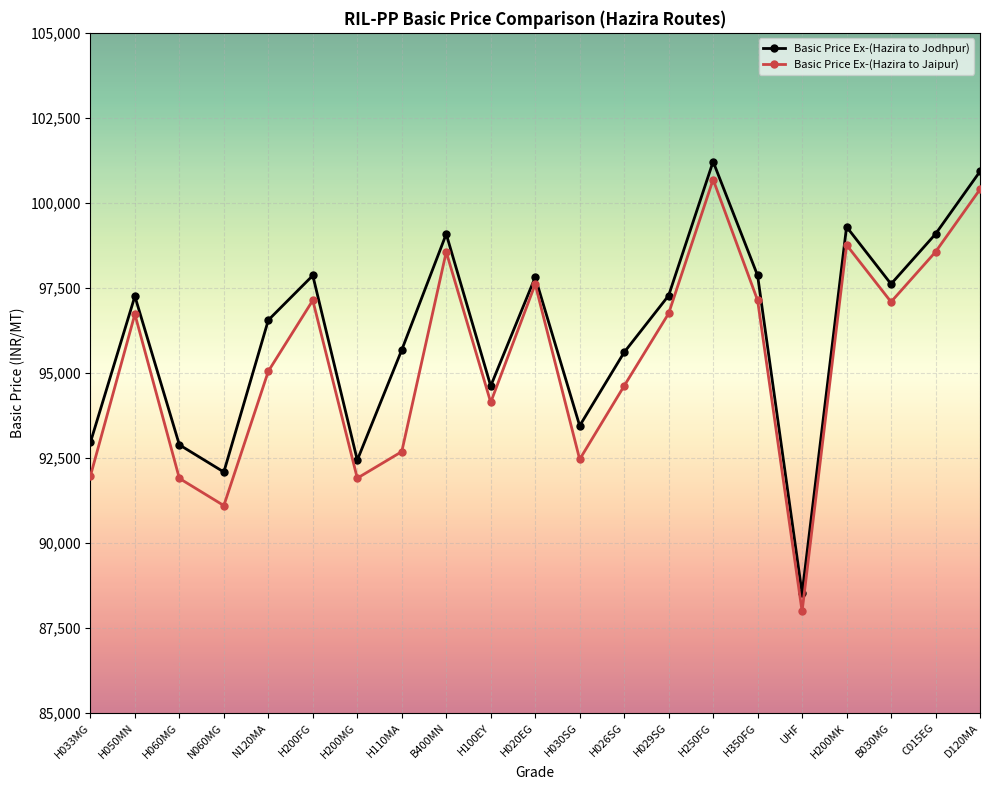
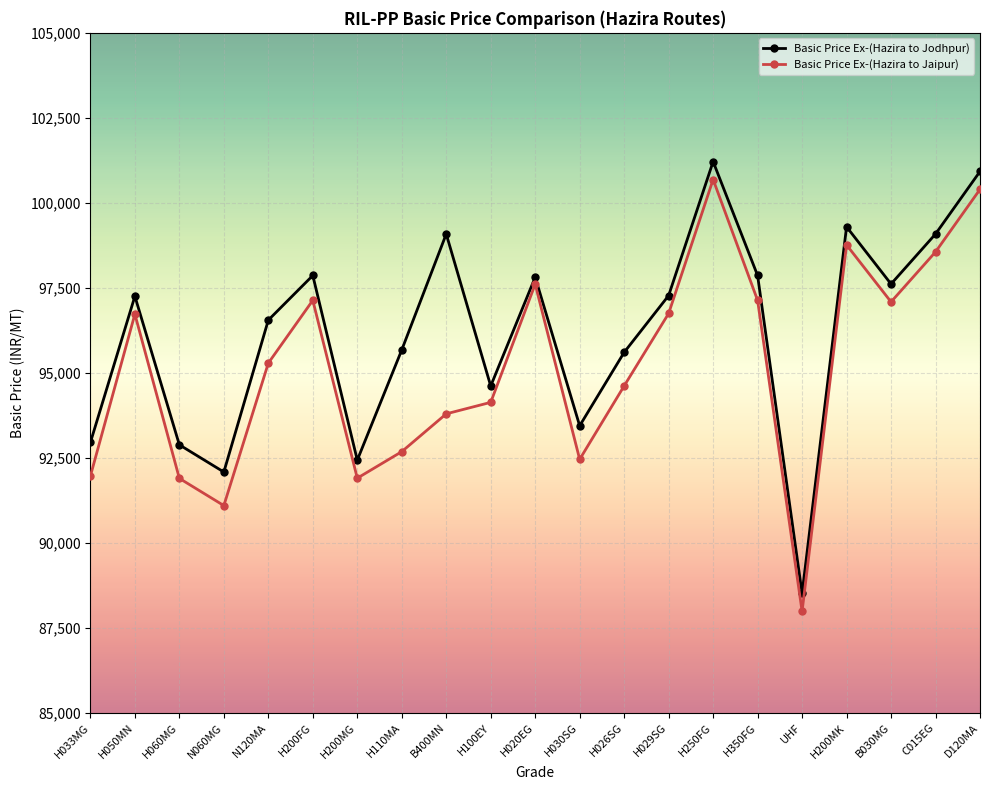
Basic Price Ex-(Hazira to Jaipur), N120MA: 95,000 -> 95,300
Basic Price Ex-(Hazira to Jaipur), B400MN: 98,600 -> 93,800
